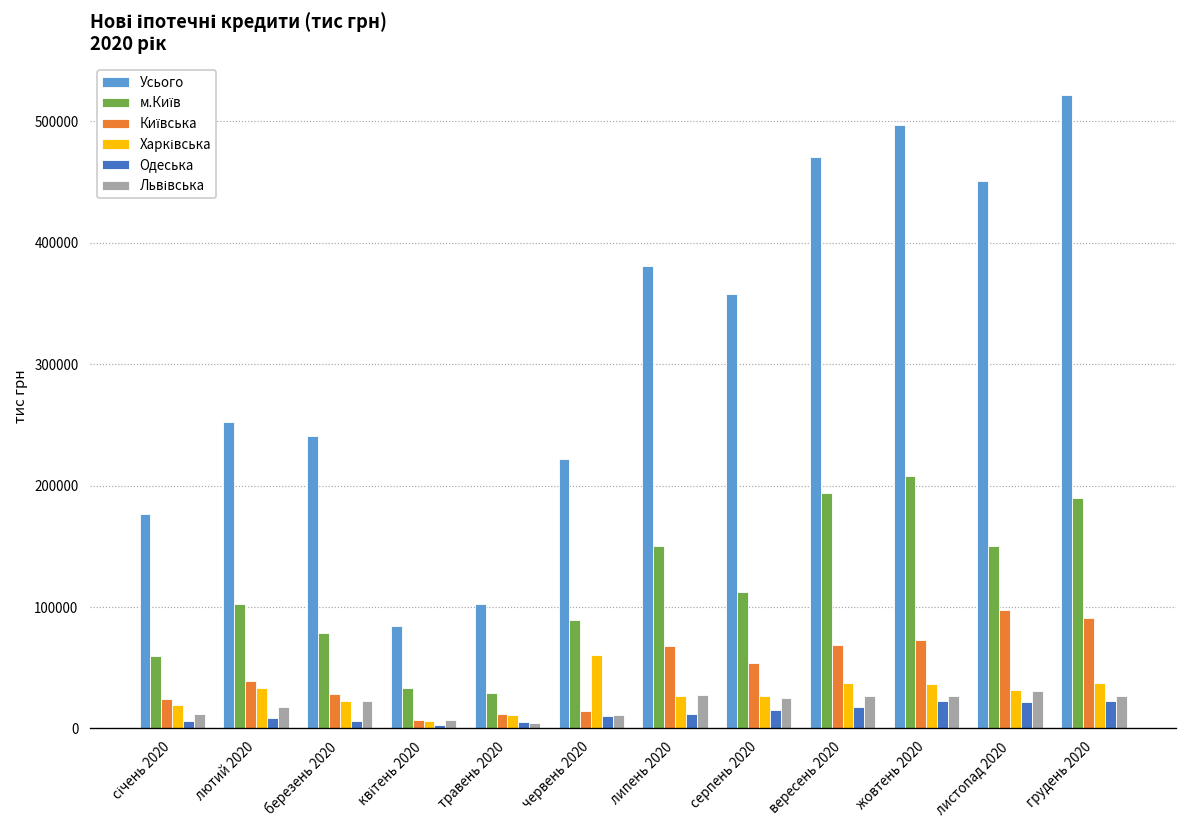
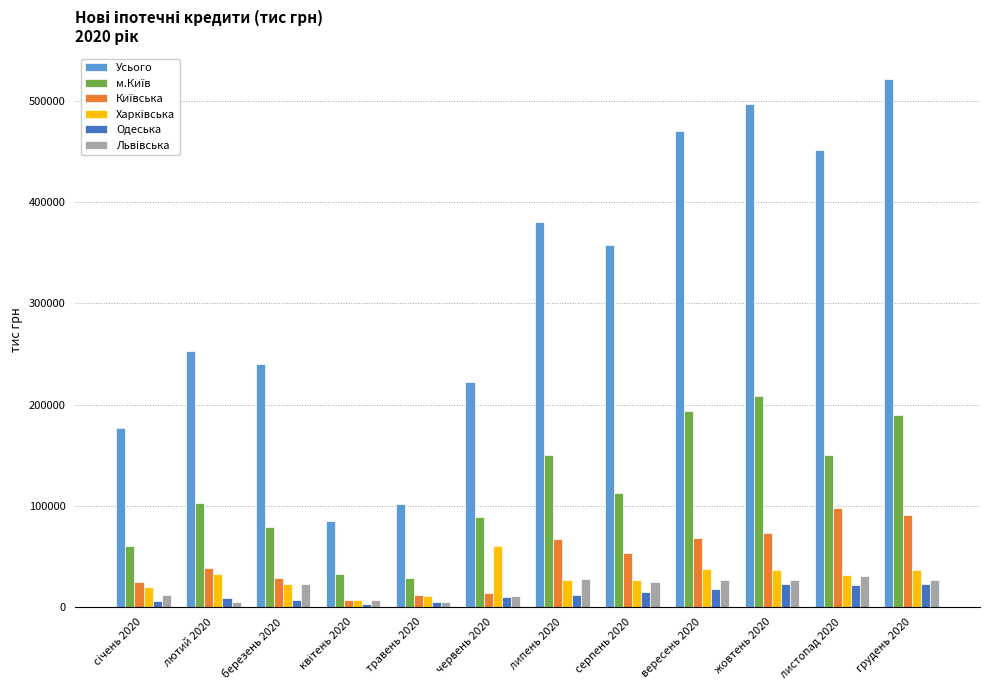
Львівська, лютий 2020: 18000 -> 5000
